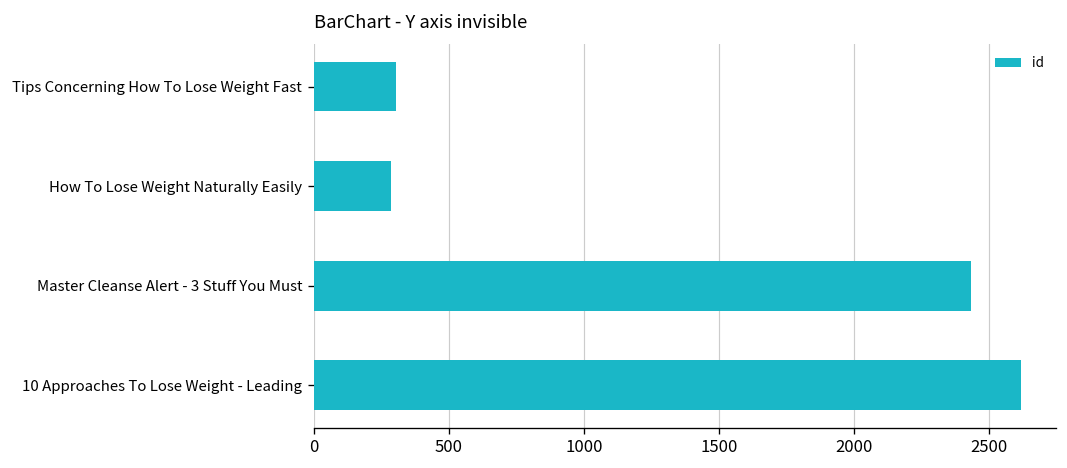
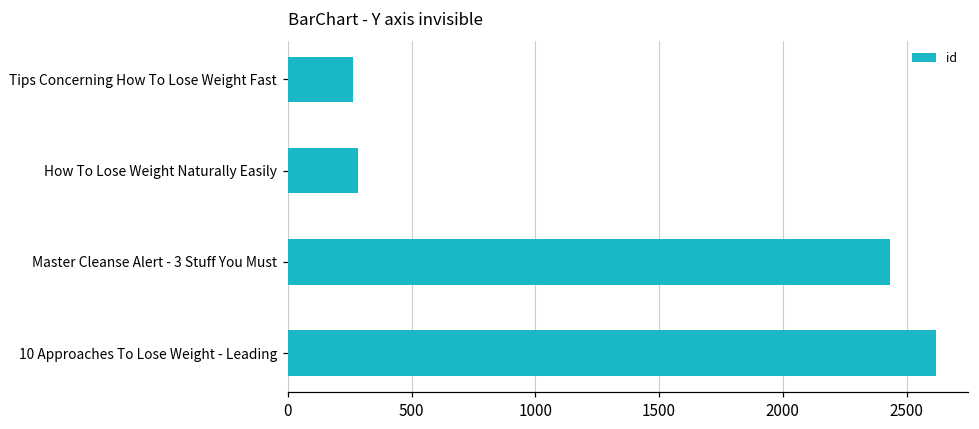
Tips Concerning How To Lose Weight Fast: 300 -> 260
